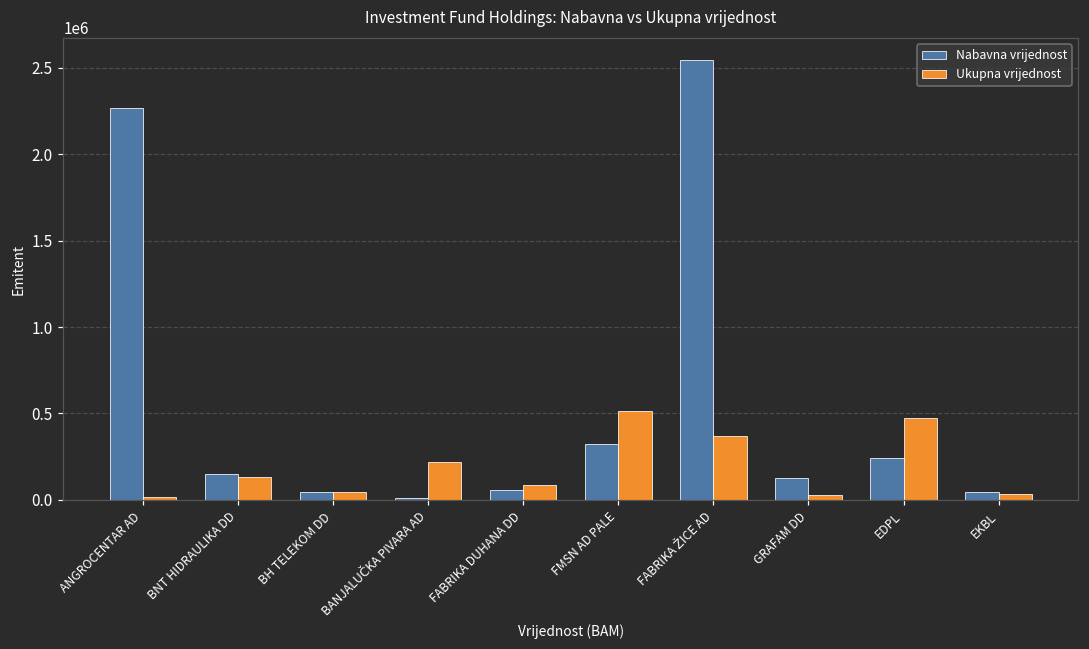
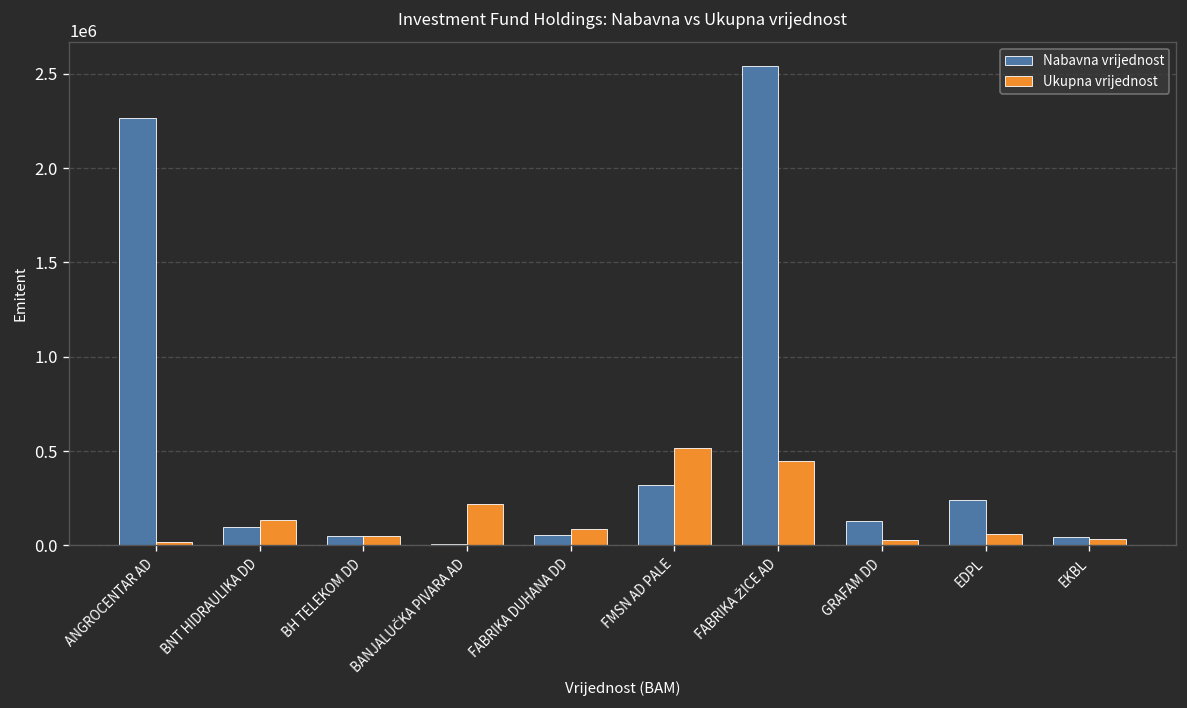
Nabavna vrijednost, BNT HIDRAULIKA DD: 150000 -> 100000
Ukupna vrijednost, FABRIKA ŽICE AD: 370000 -> 450000
Ukupna vrijednost, EDPL: 470000 -> 60000
